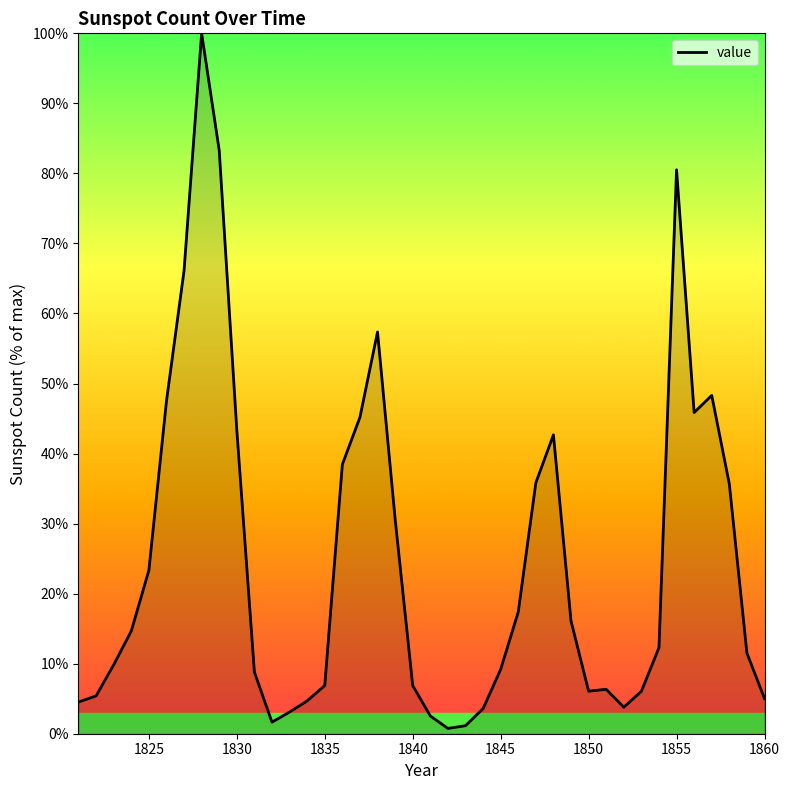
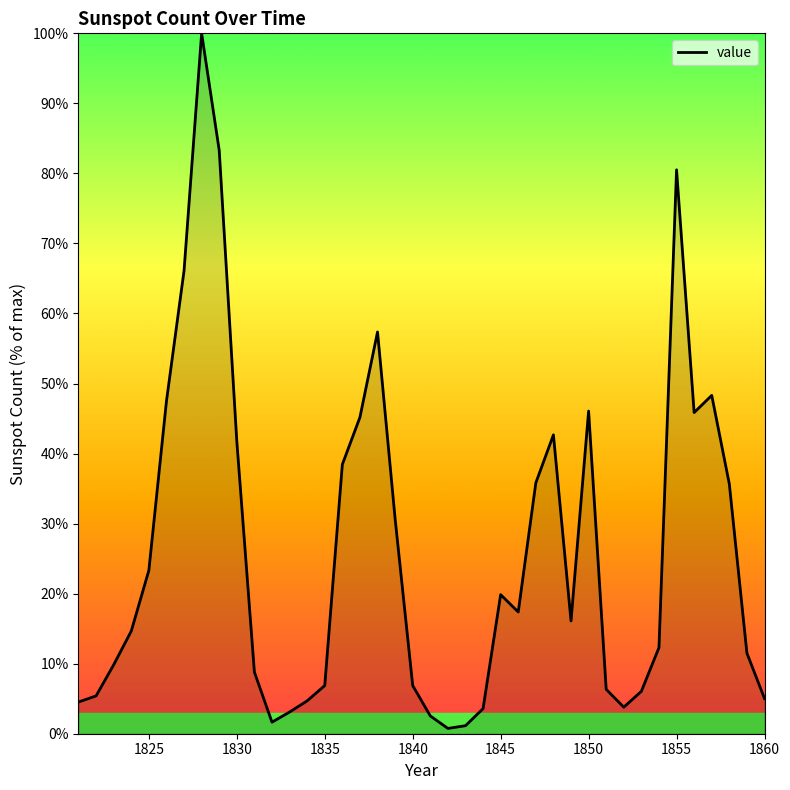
value, 1830: 43% -> 42%
value, 1845: 9% -> 20%
value, 1850: 6% -> 46%
